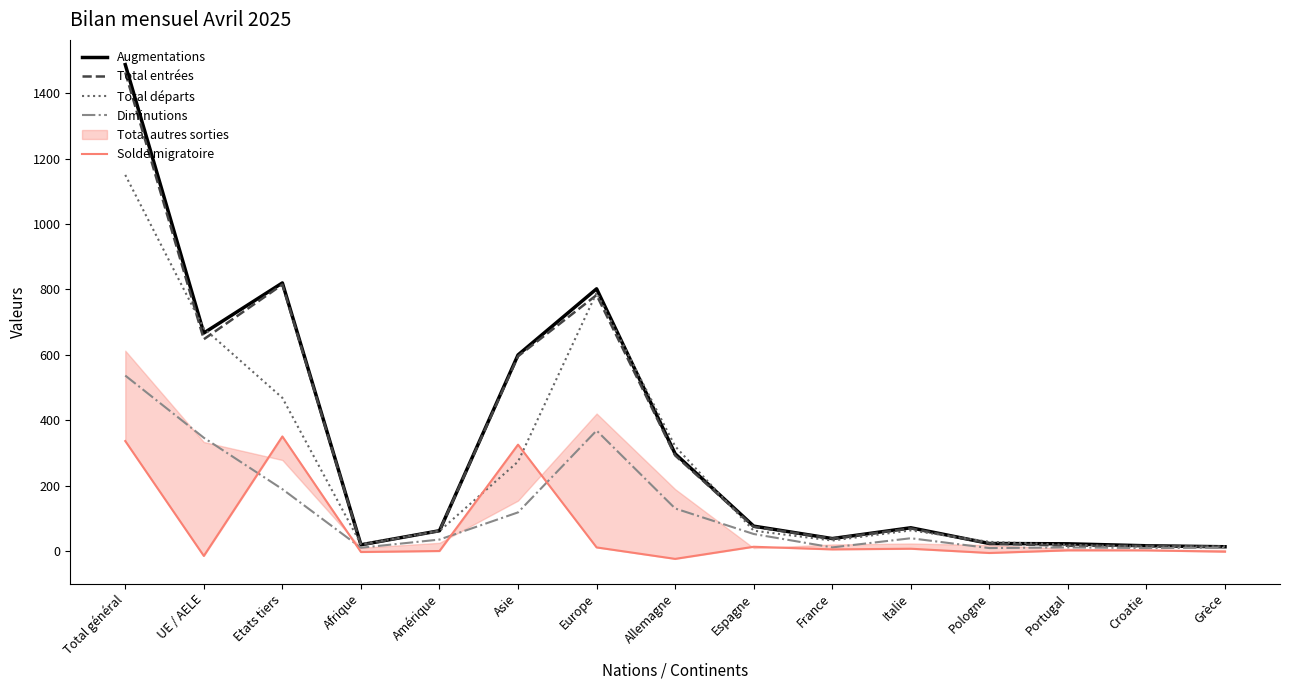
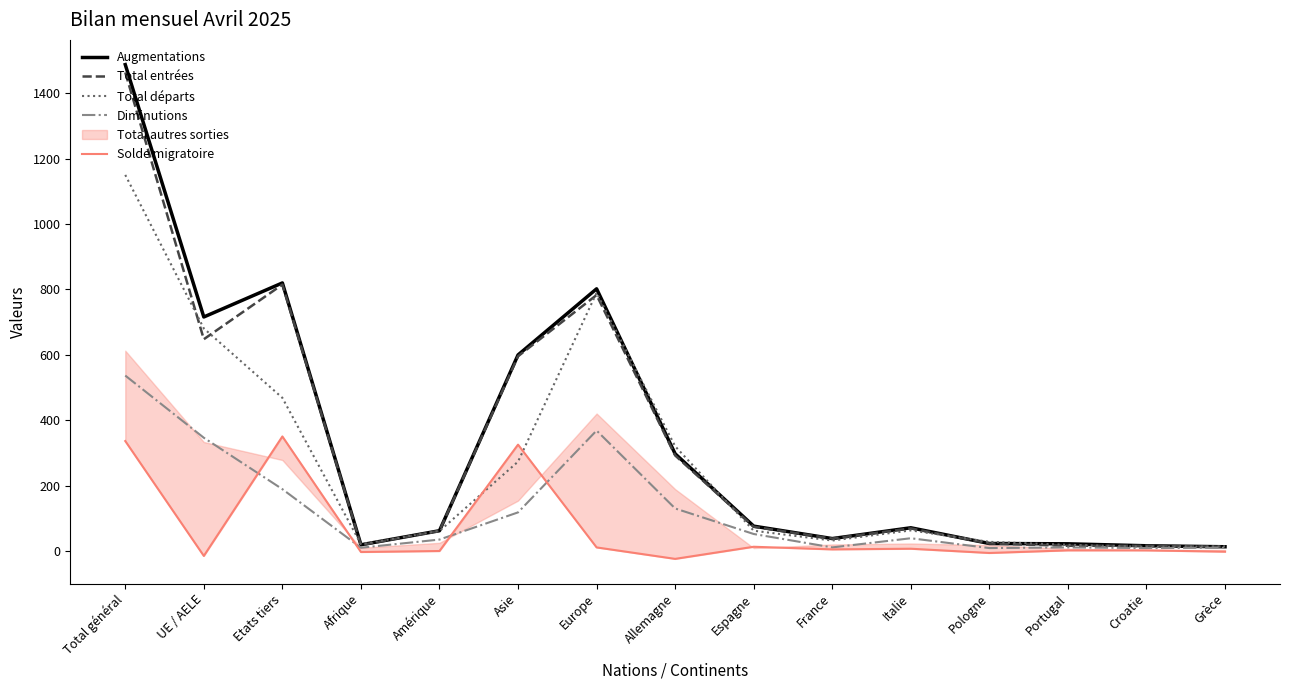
Augmentations, UE / AELE: 670 -> 720
